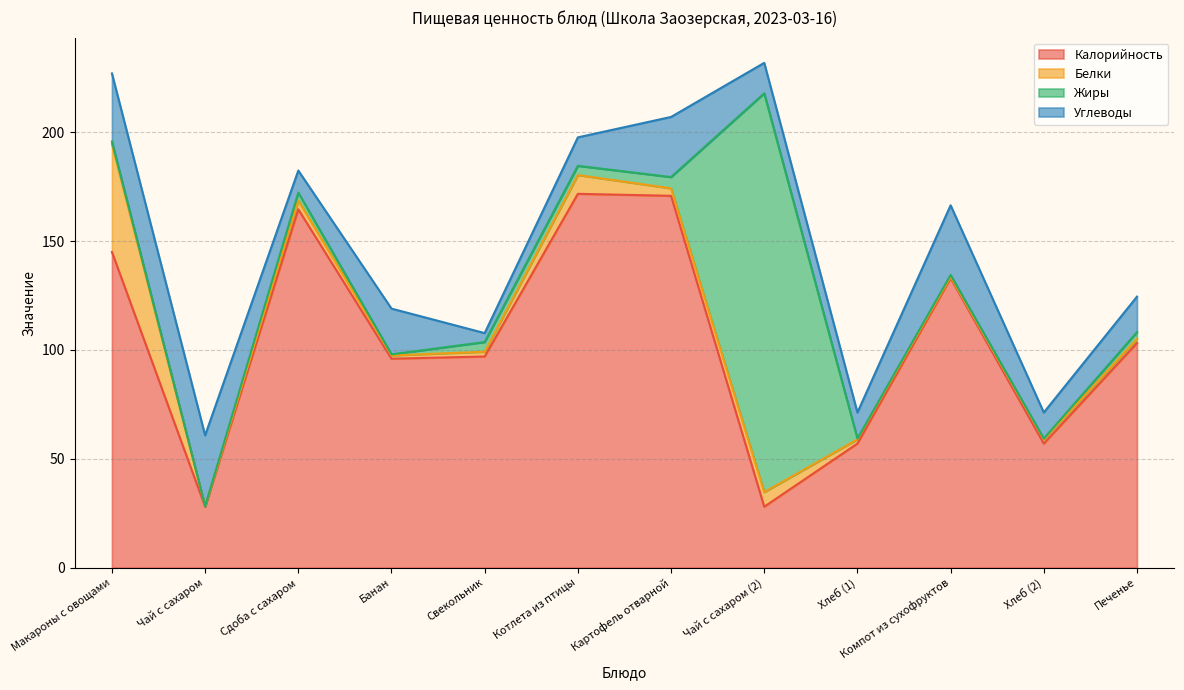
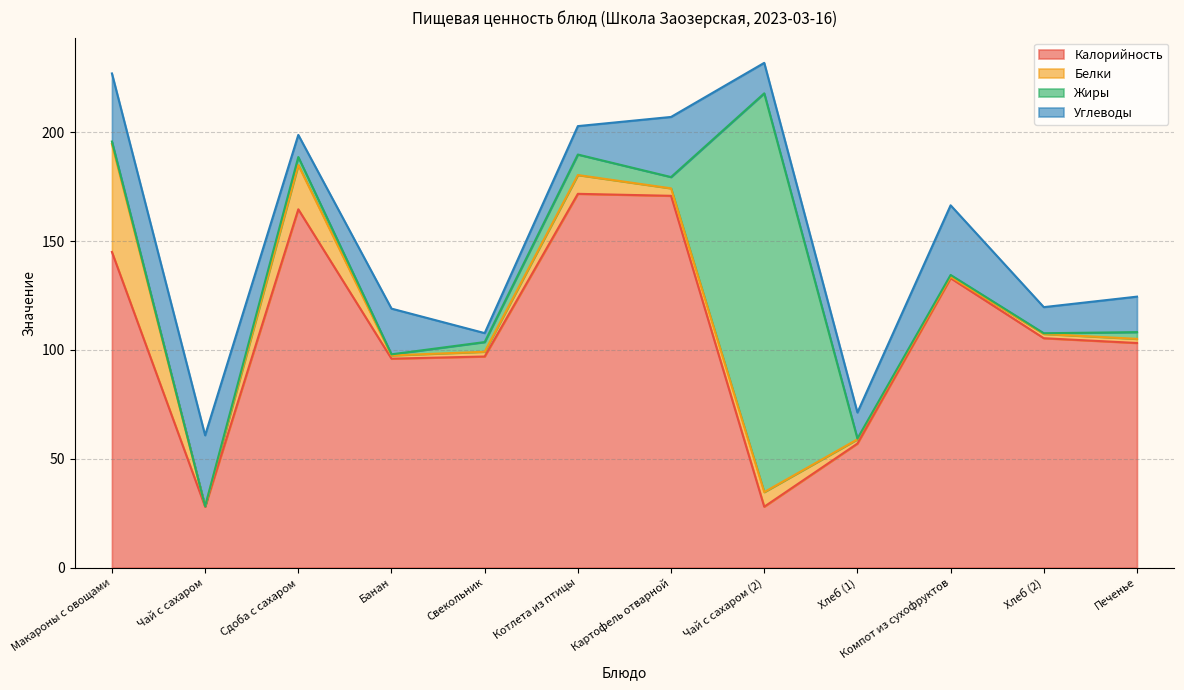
Белки, Сдоба с сахаром: 4 -> 20
Жиры, Котлета из птицы: 4 -> 9
Калорийность, Хлеб (2): 57 -> 105
